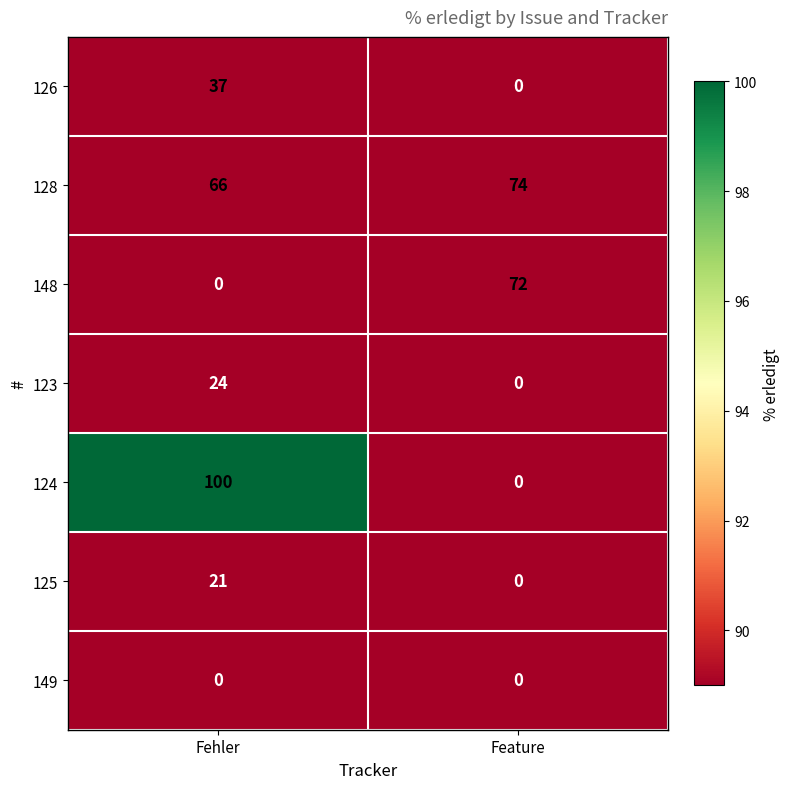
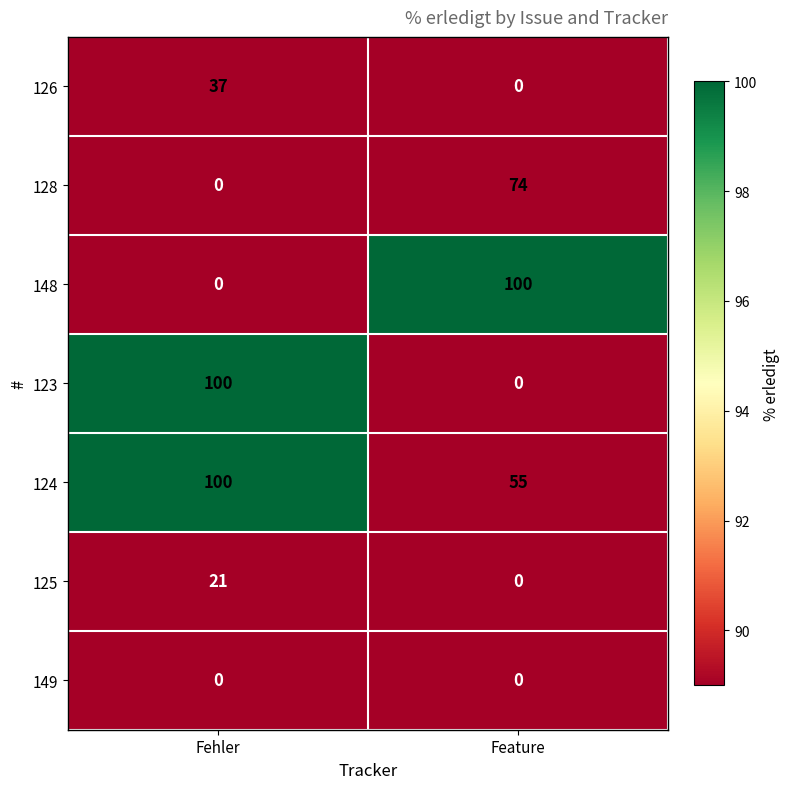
128, Fehler: 66 -> 0
148, Feature: 72 -> 100
123, Fehler: 24 -> 100
124, Feature: 0 -> 55
